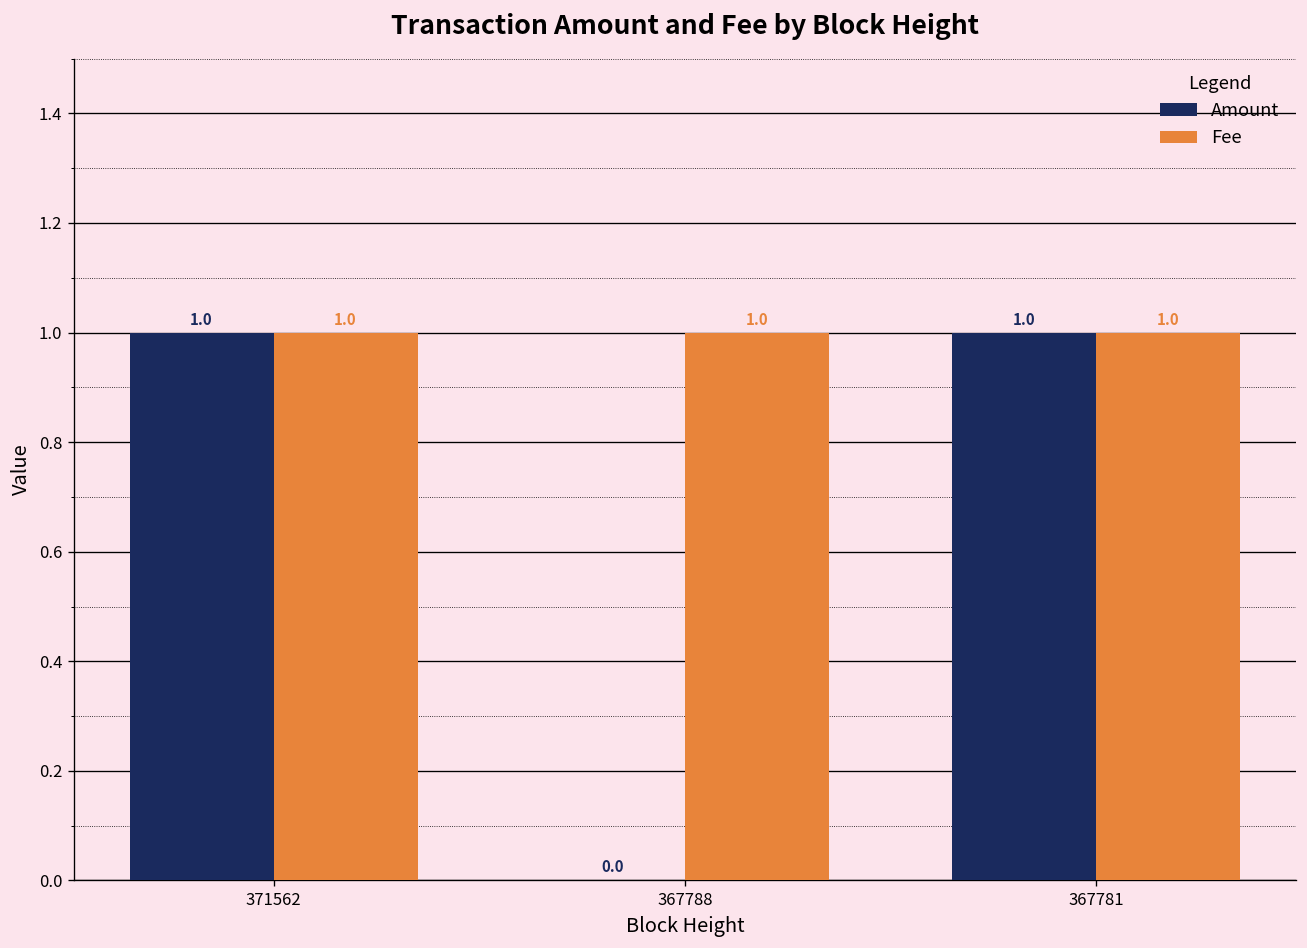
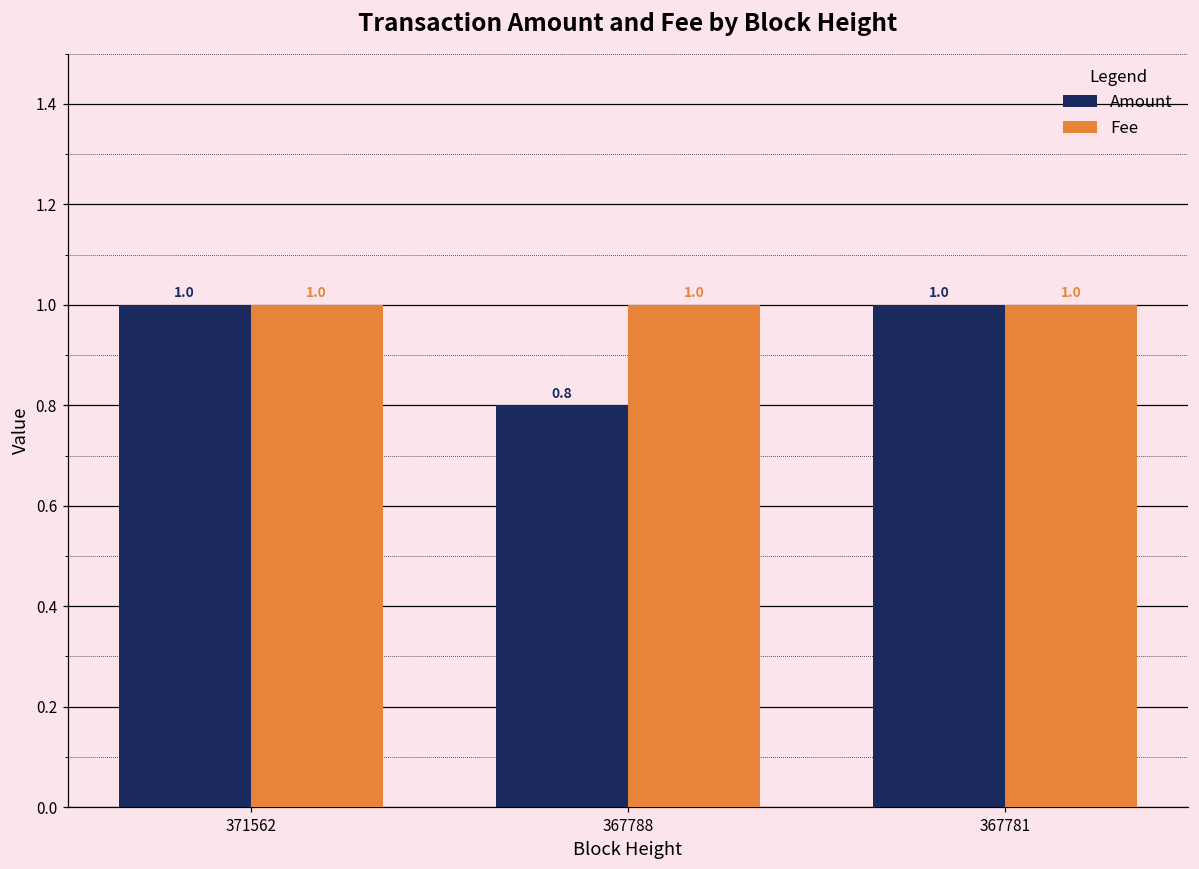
Amount, 367788: 0.0 -> 0.8
